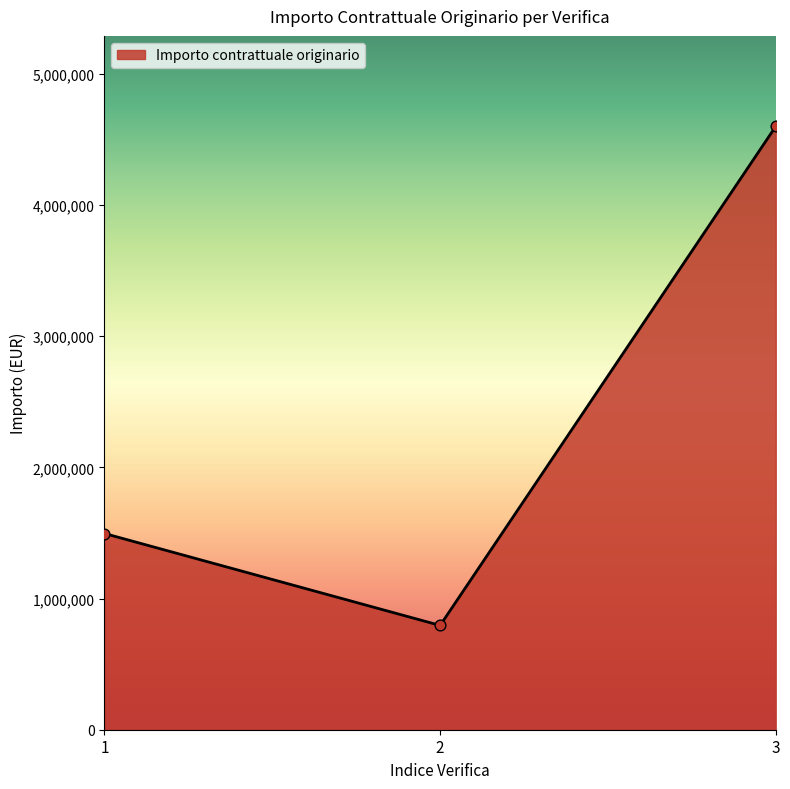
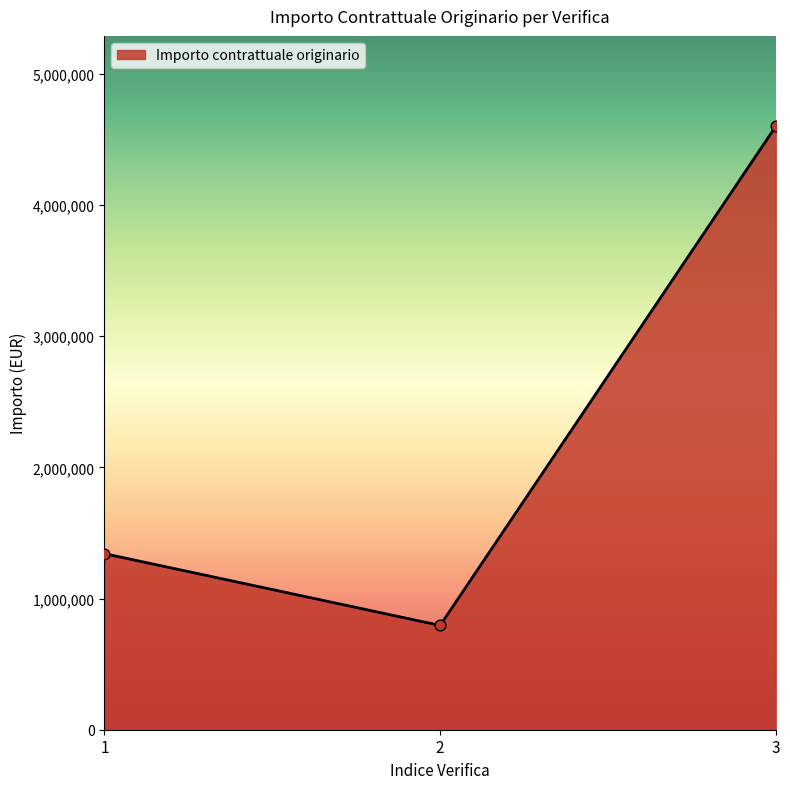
1: 1,500,000 -> 1,340,000
